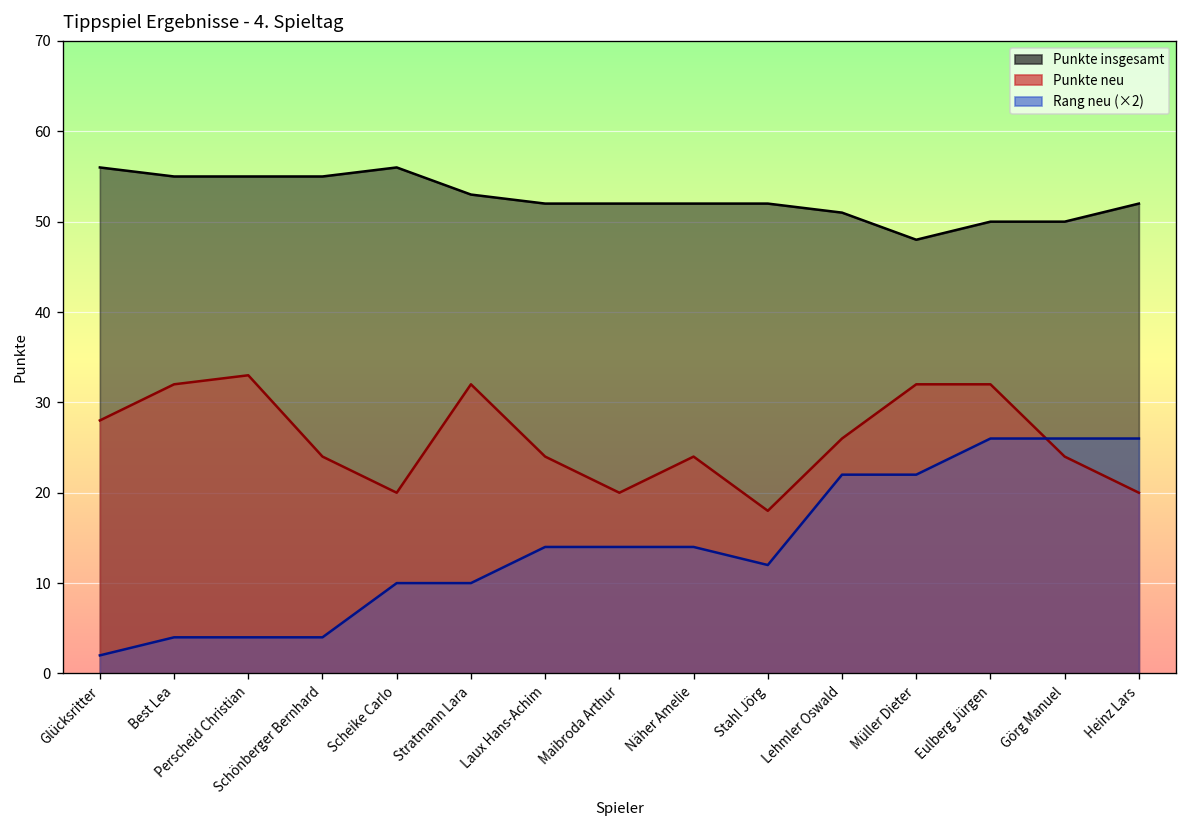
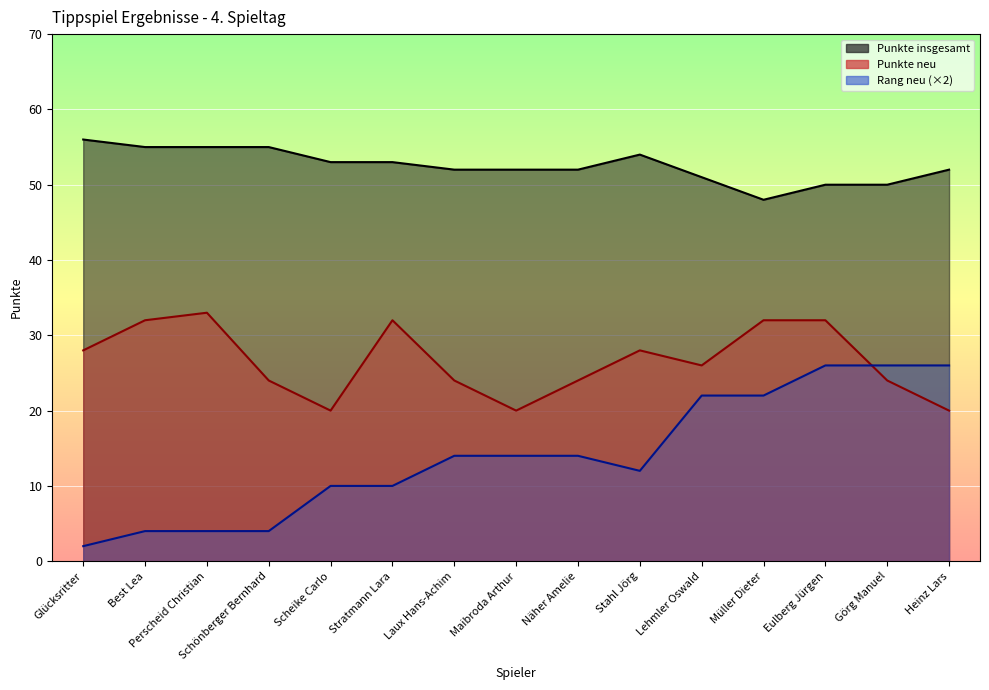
Punkte insgesamt, Scheike Carlo: 56 -> 53
Punkte insgesamt, Stahl Jörg: 52 -> 54
Punkte neu, Stahl Jörg: 18 -> 28
